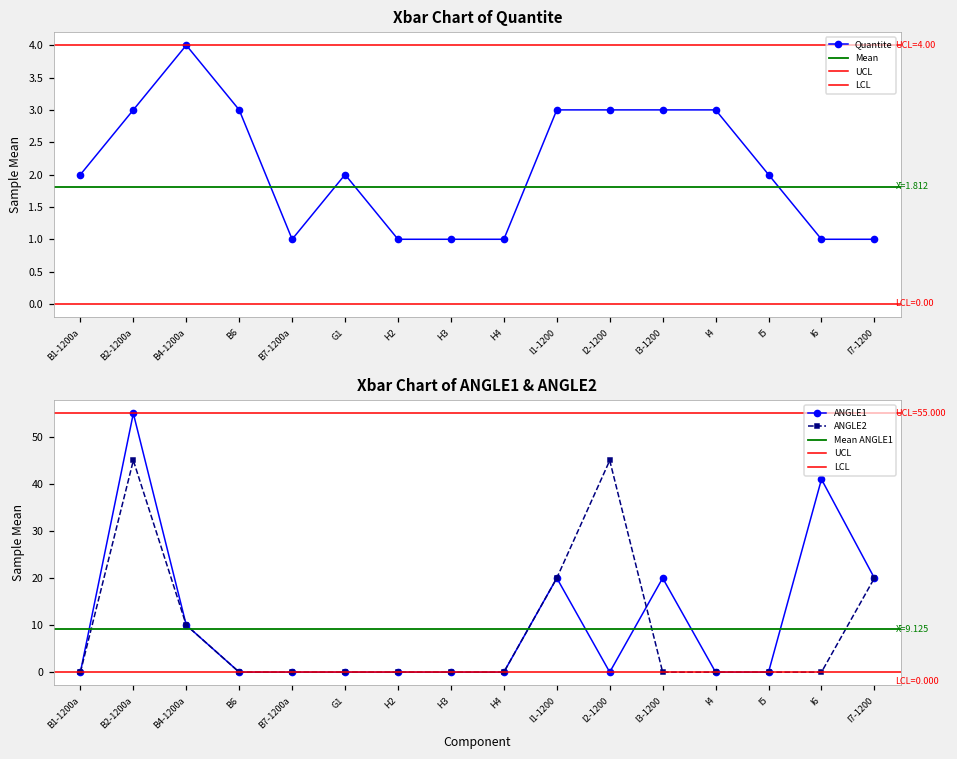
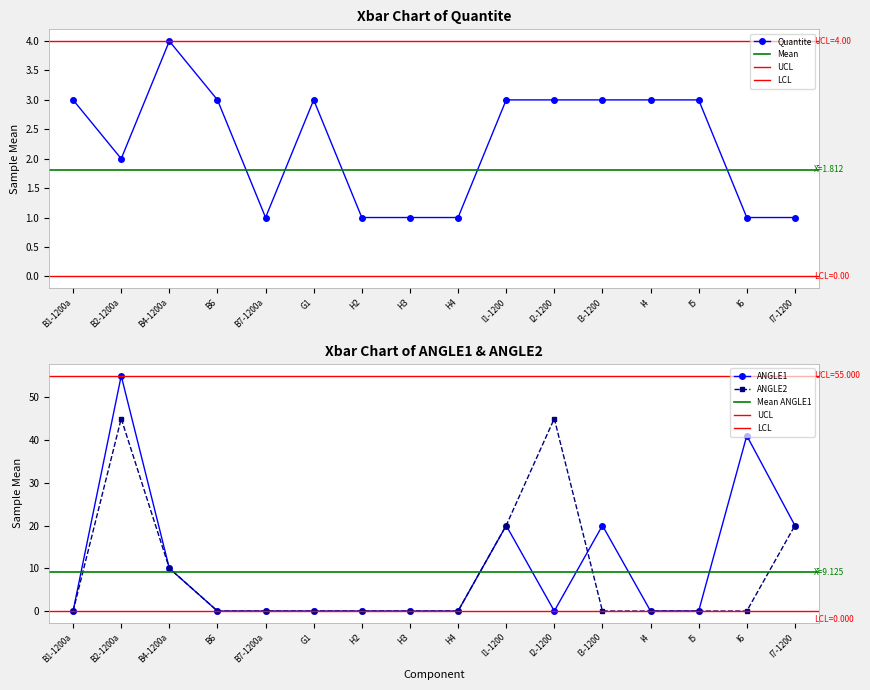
Xbar Chart of Quantite, B1-1200a: 2 -> 3
Xbar Chart of Quantite, B2-1200a: 3 -> 2
Xbar Chart of Quantite, G1: 2 -> 3
Xbar Chart of Quantite, I5: 2 -> 3
